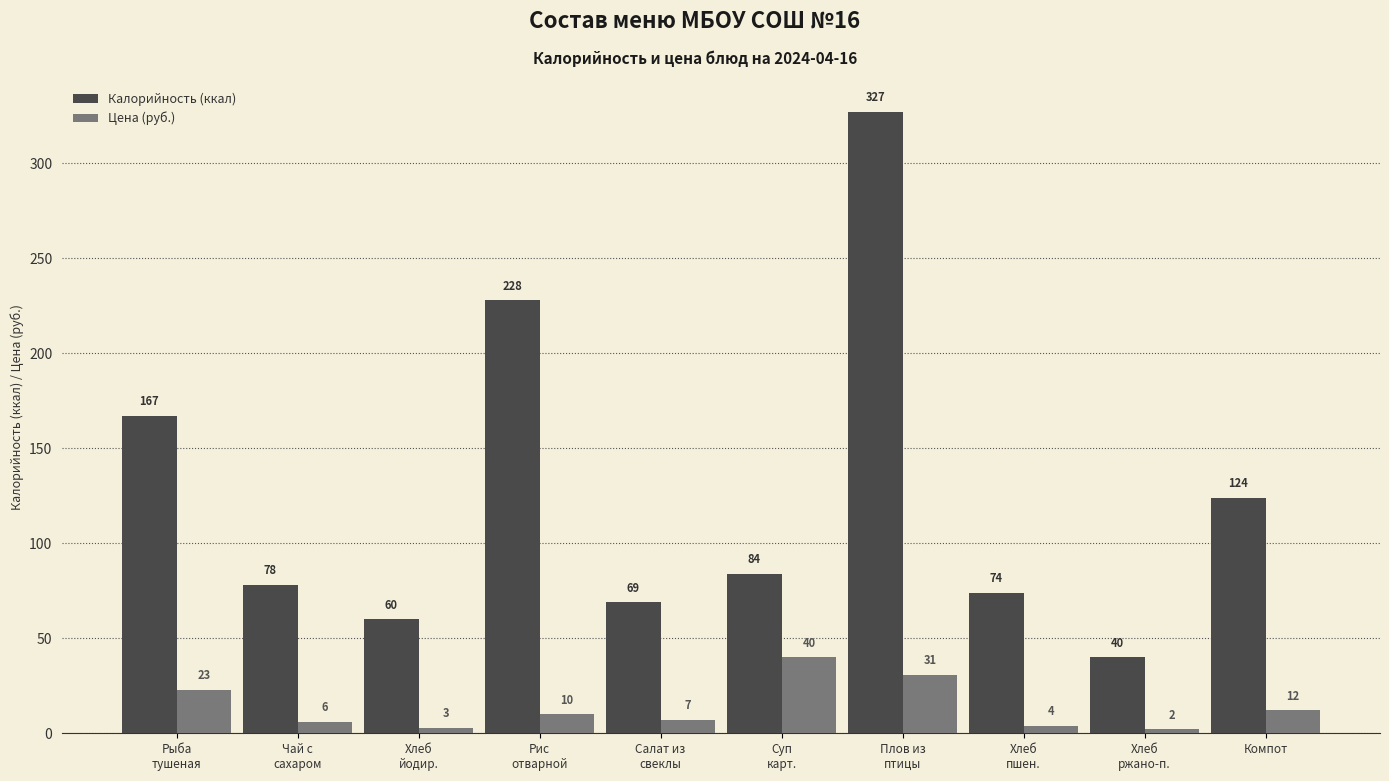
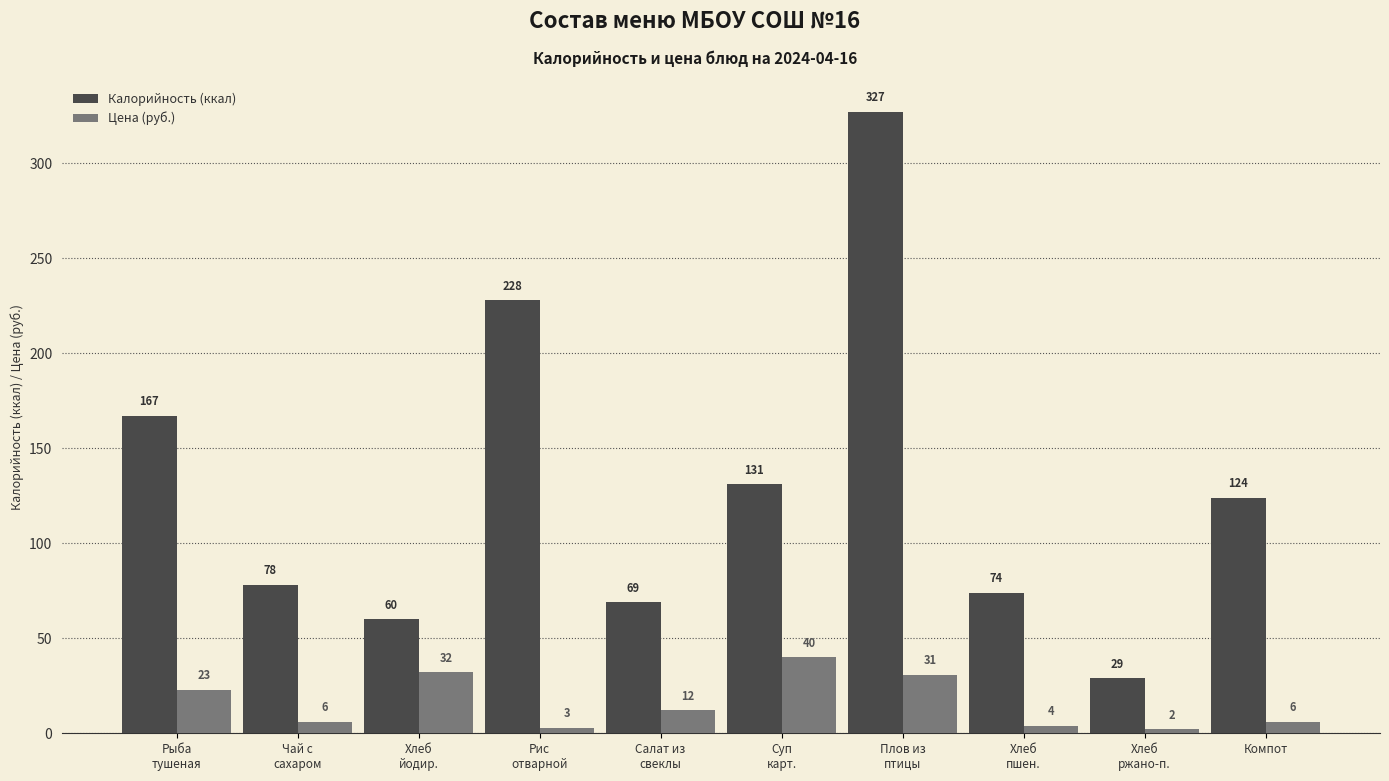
Цена (руб.), Хлеб йодир.: 3 -> 32
Цена (руб.), Рис отварной: 10 -> 3
Цена (руб.), Салат из свеклы: 7 -> 12
Калорийность (ккал), Суп карт.: 84 -> 131
Калорийность (ккал), Хлеб ржано-п.: 40 -> 29
Цена (руб.), Компот: 12 -> 6
